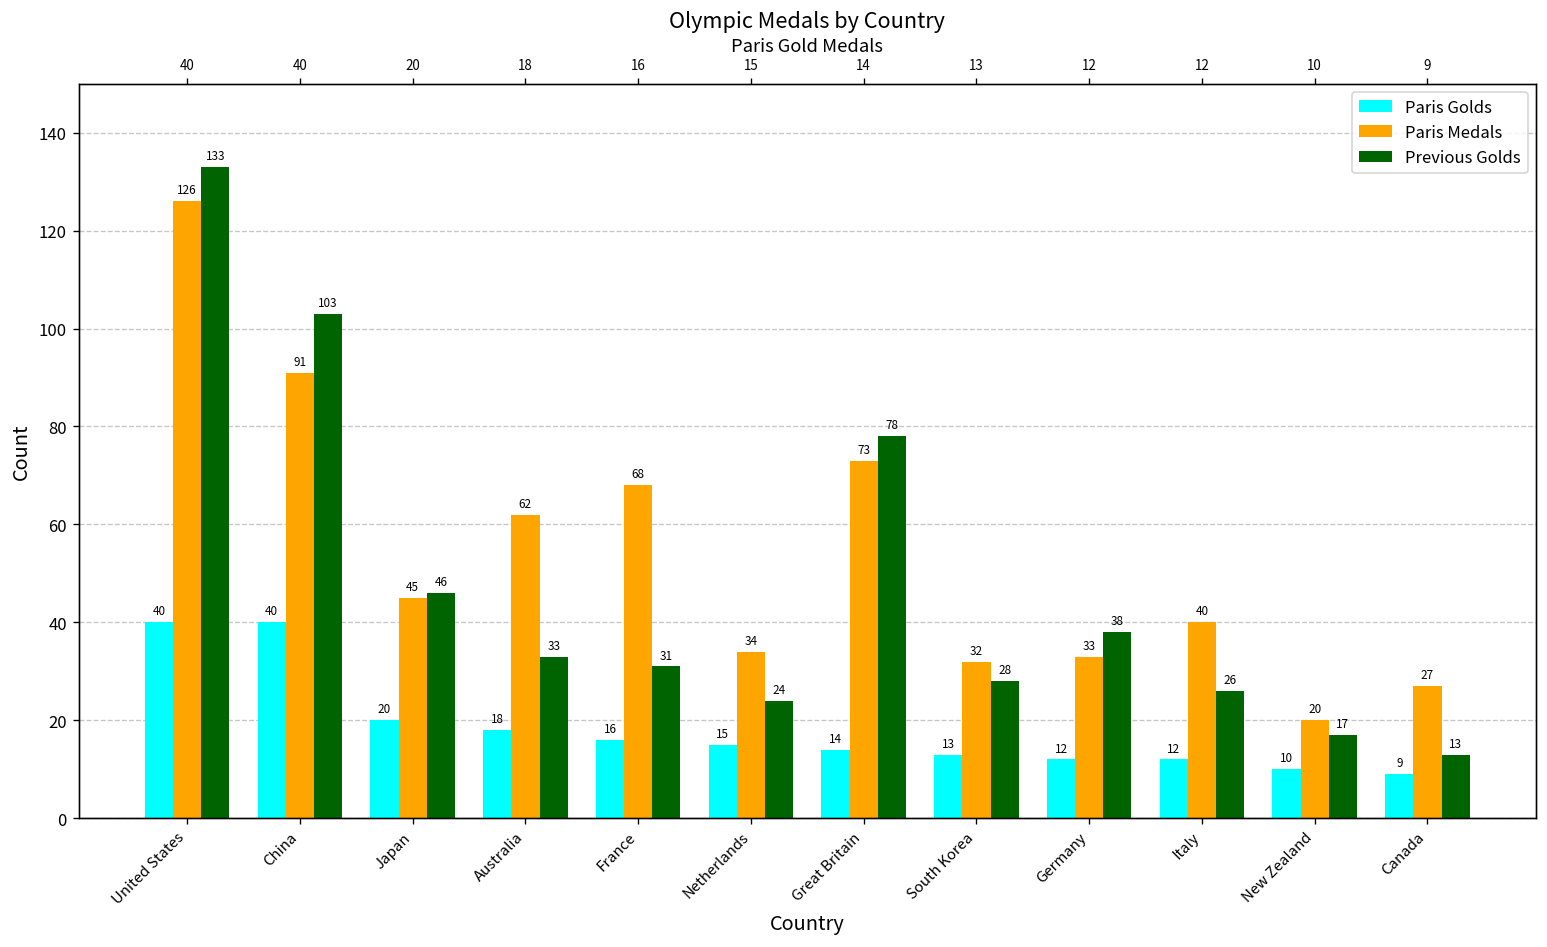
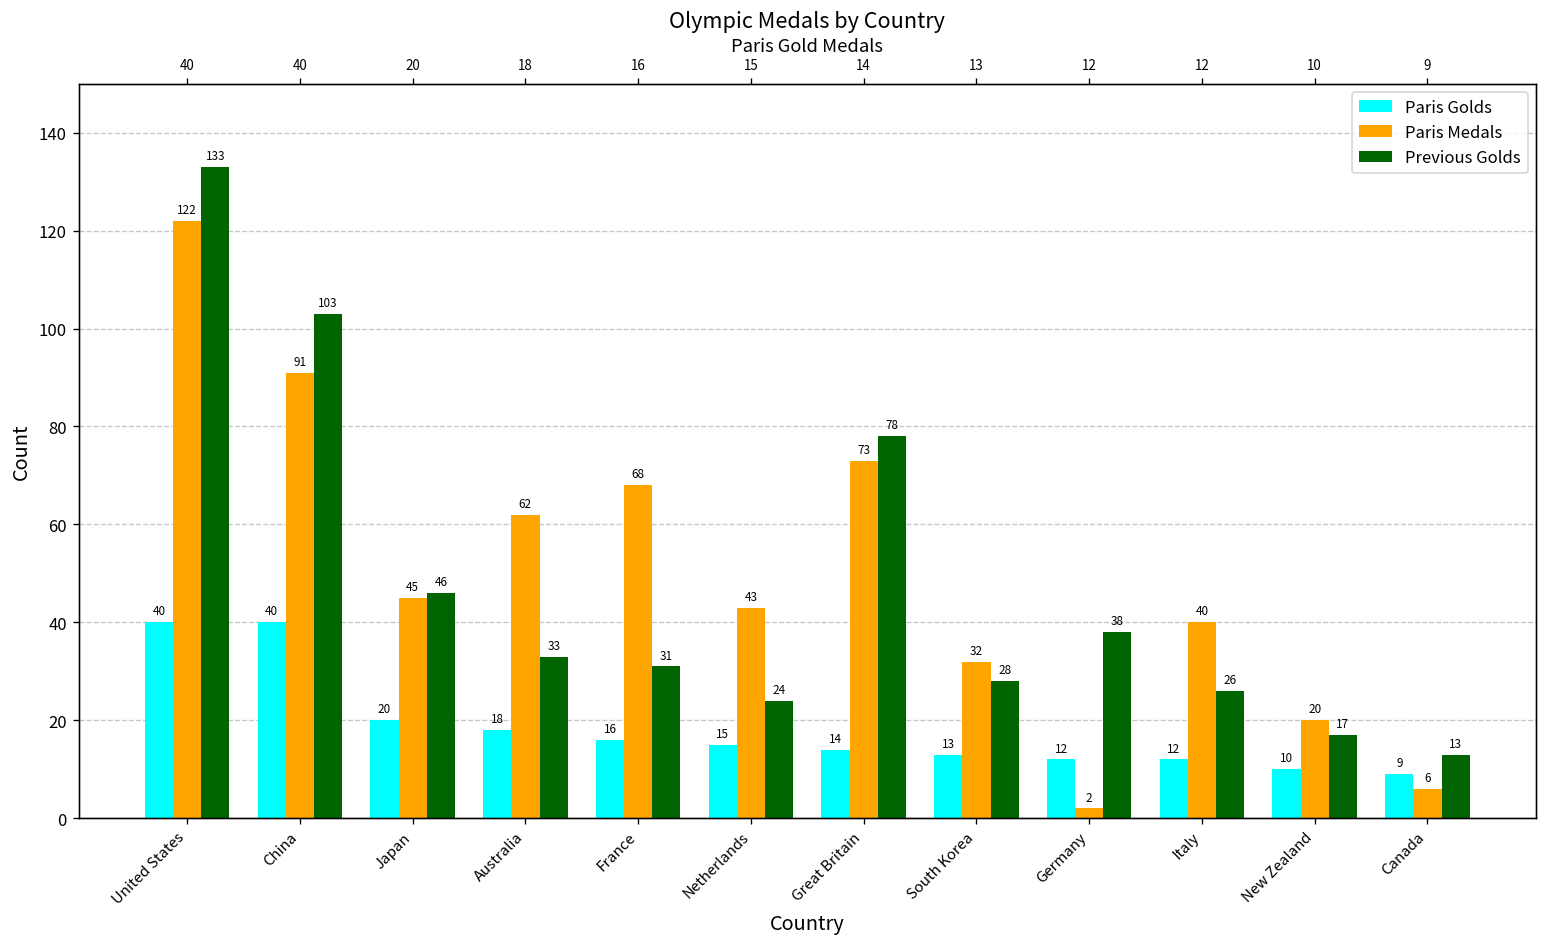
Paris Medals, United States: 126 -> 122
Paris Medals, Netherlands: 34 -> 43
Paris Medals, Germany: 33 -> 2
Paris Medals, Canada: 27 -> 6
